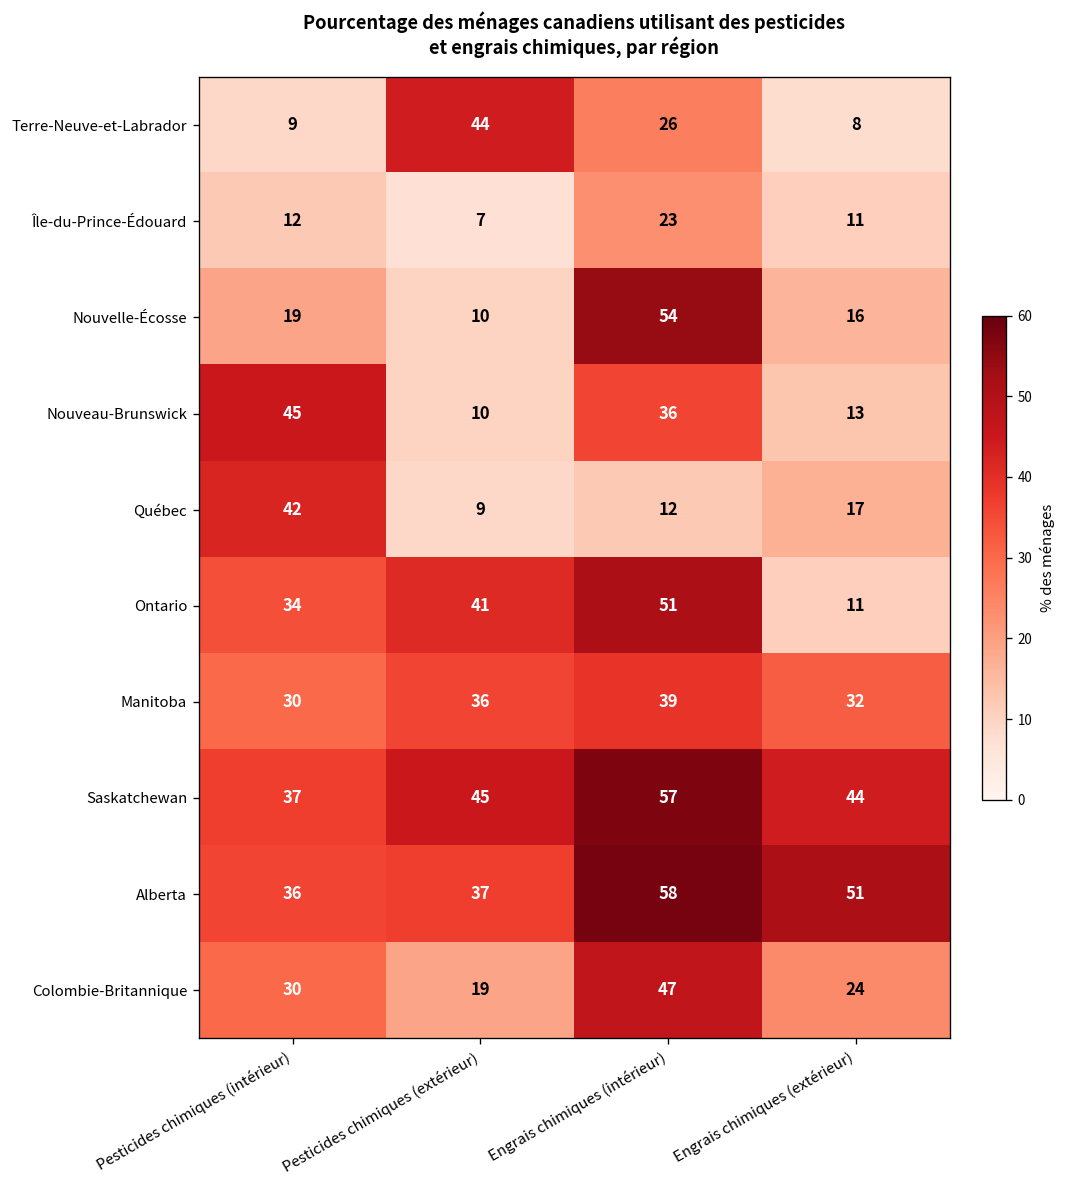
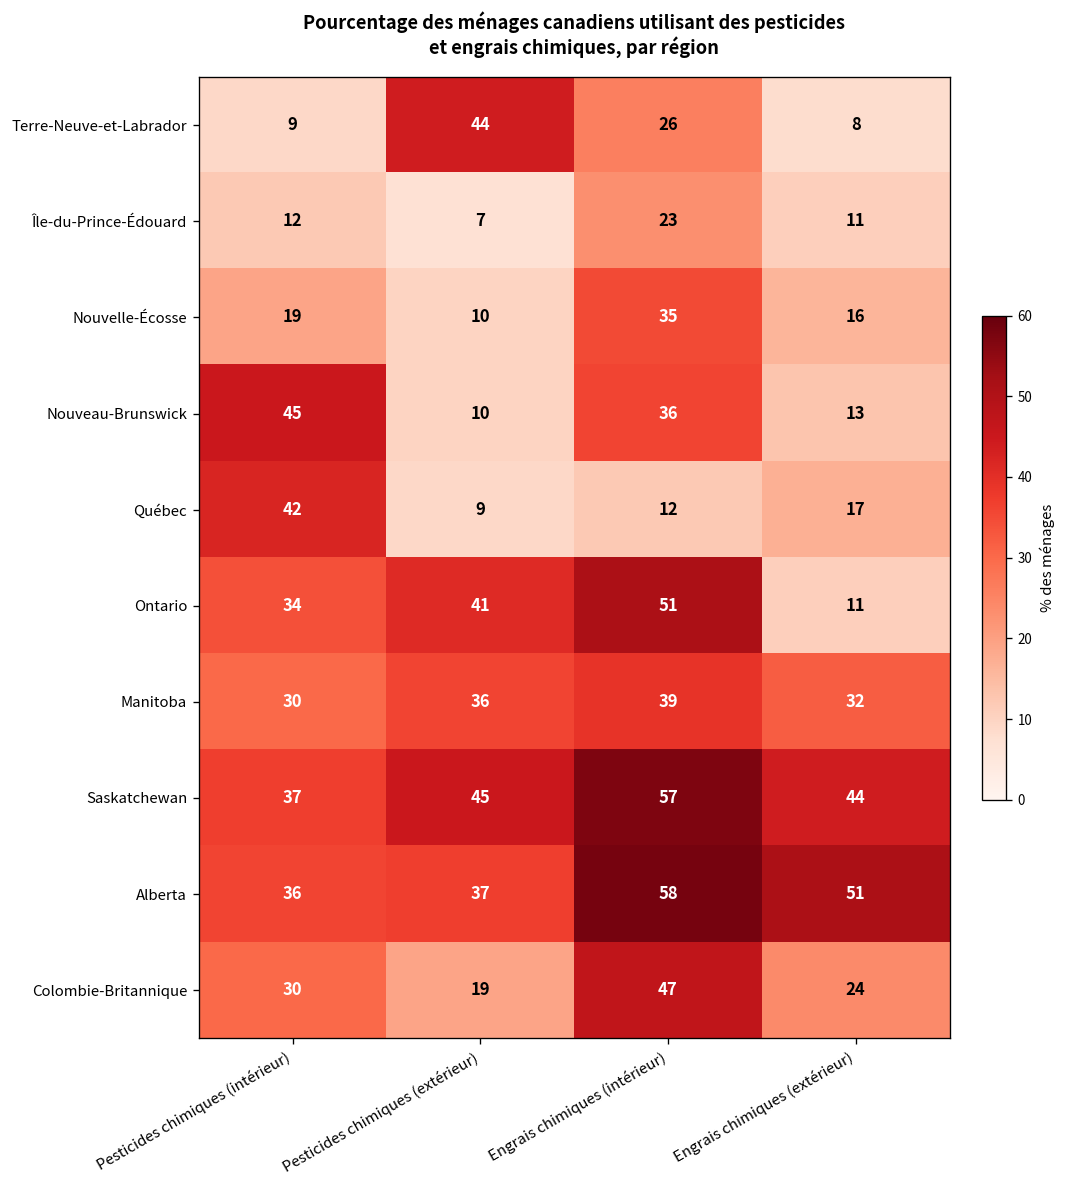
Nouvelle-Écosse, Engrais chimiques (intérieur): 54 -> 35
